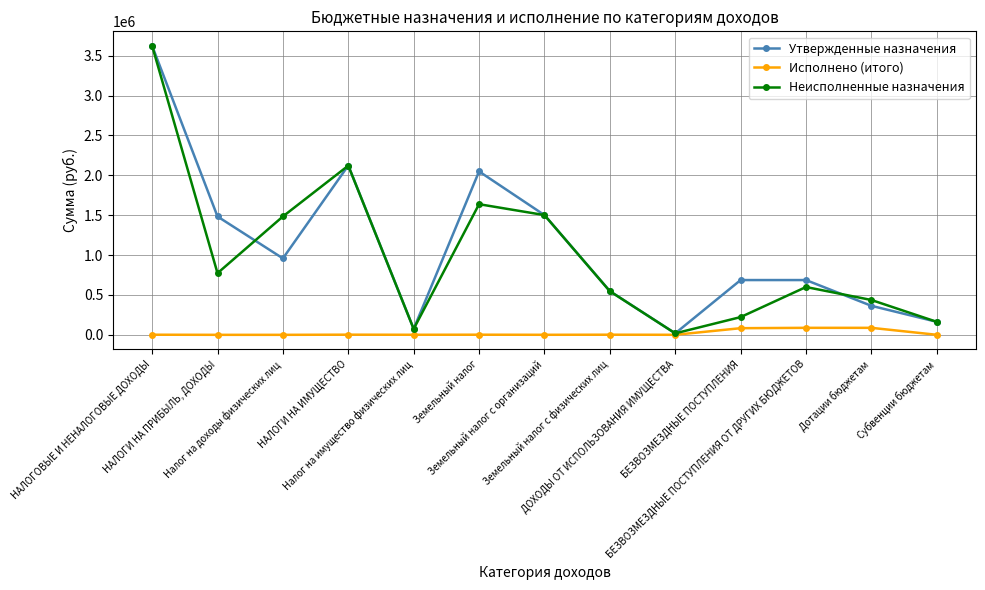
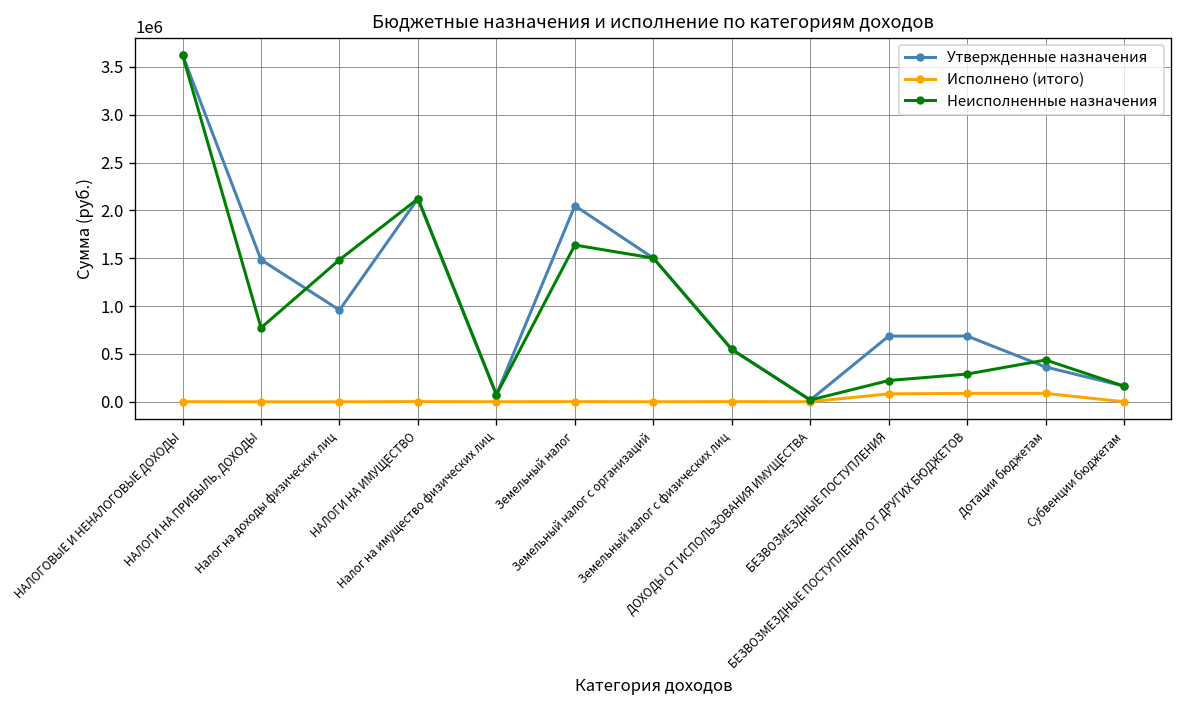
Неисполненные назначения, БЕЗВОЗМЕЗДНЫЕ ПОСТУПЛЕНИЯ ОТ ДРУГИХ БЮДЖЕТОВ: 600000 -> 300000
